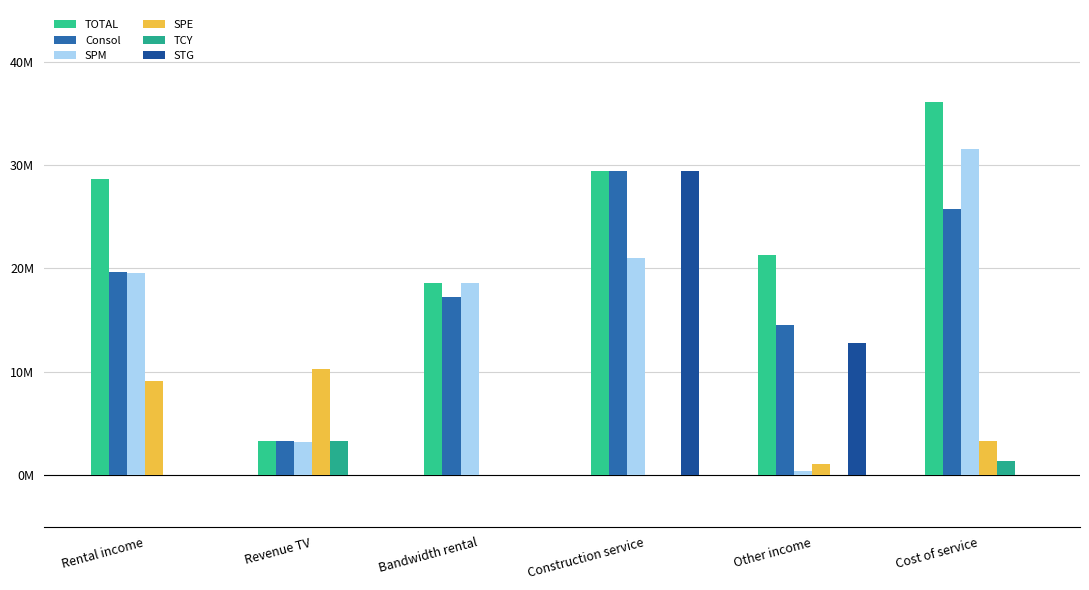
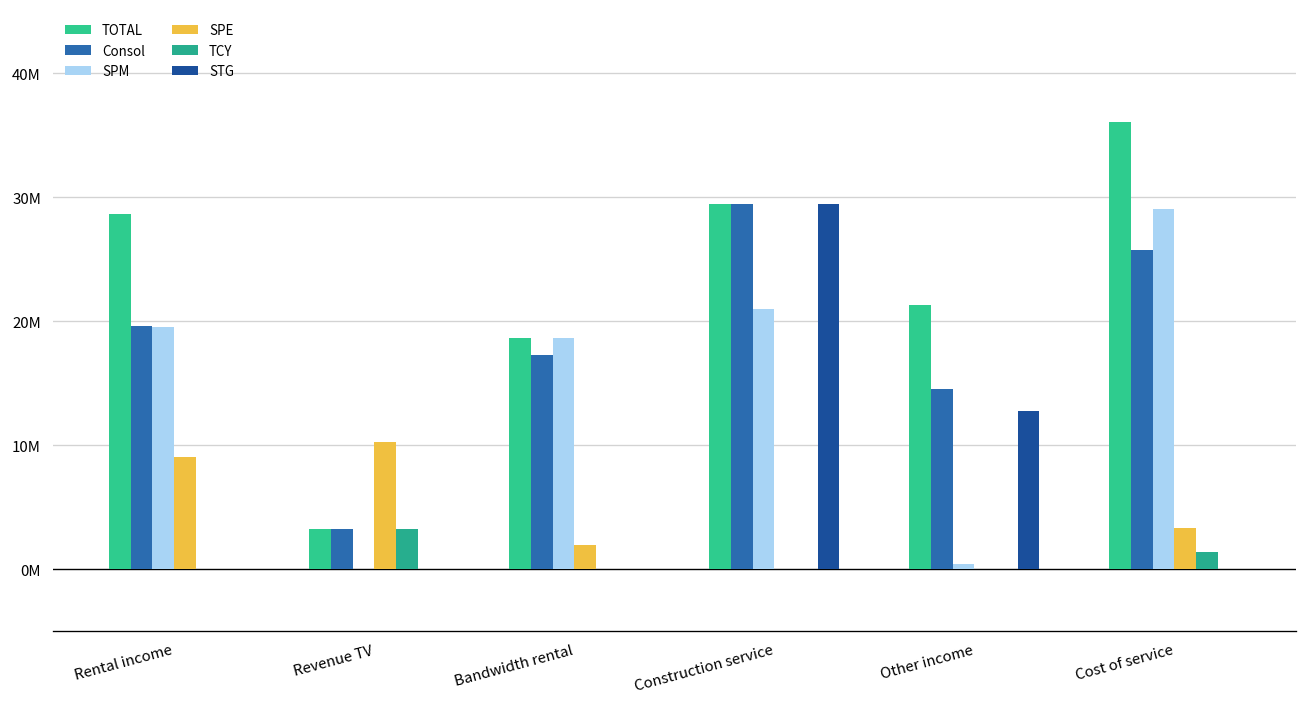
SPM, Revenue TV: 3200000 -> 0
SPE, Bandwidth rental: 0 -> 1900000
SPE, Other income: 1100000 -> 0
SPM, Cost of service: 31600000 -> 29000000
